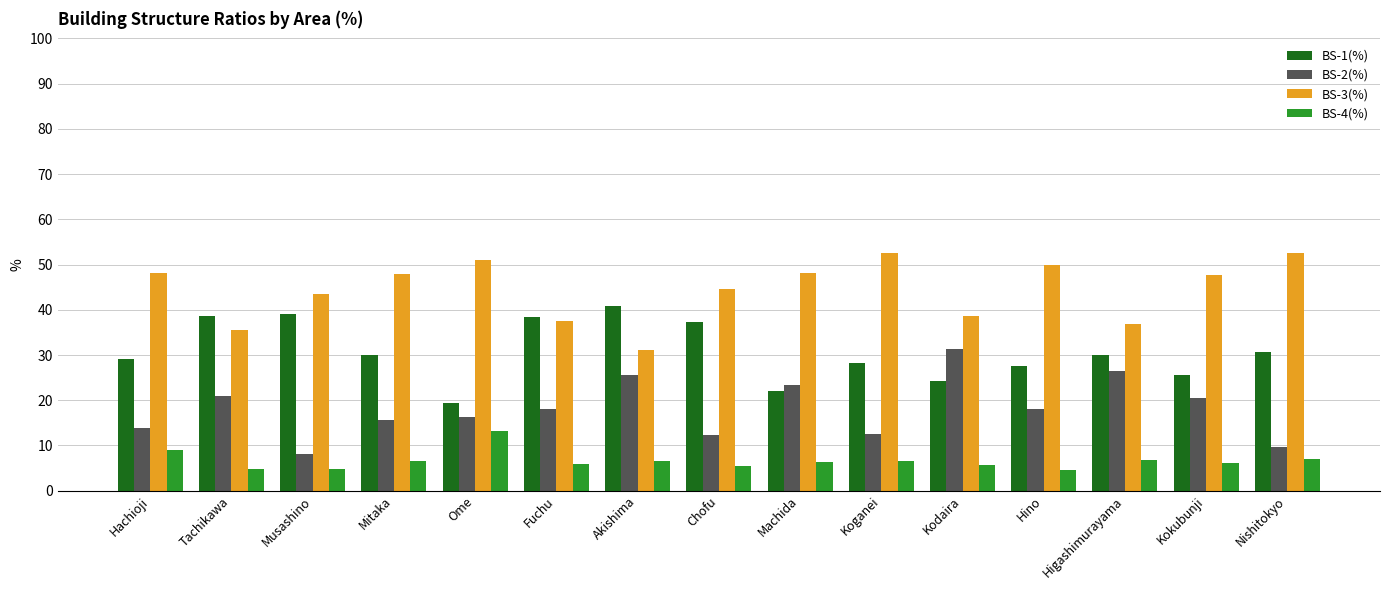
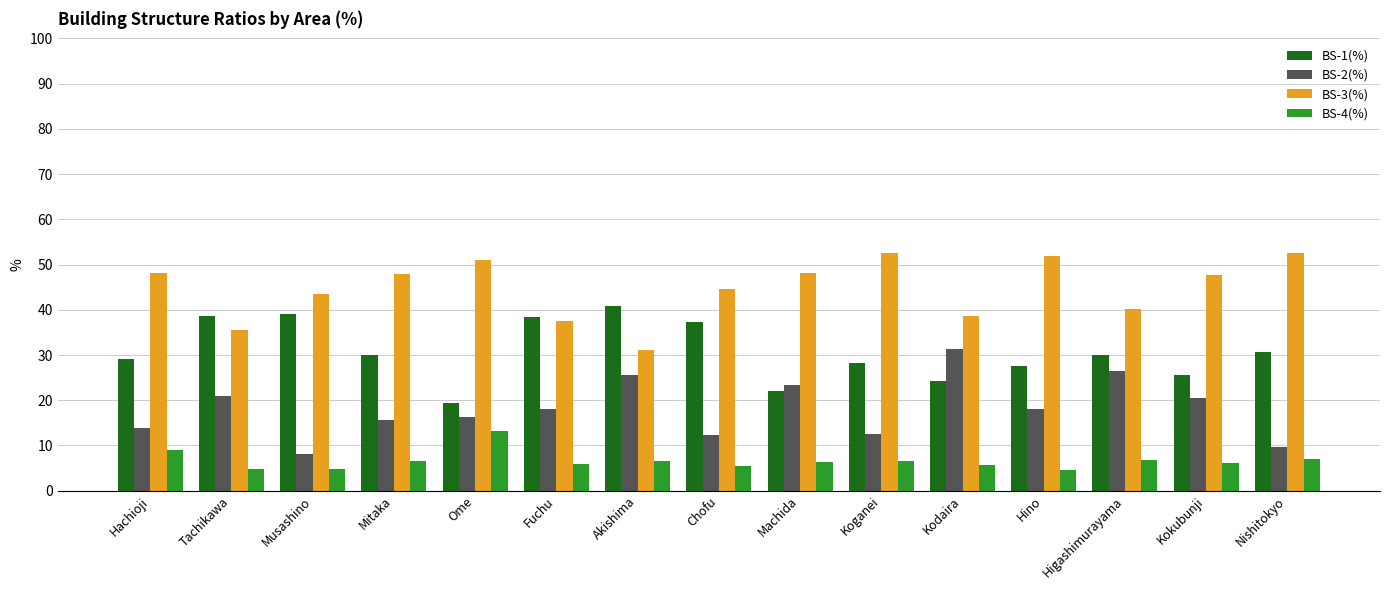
BS-3(%), Hino: 50 -> 52
BS-3(%), Higashimurayama: 37 -> 40
